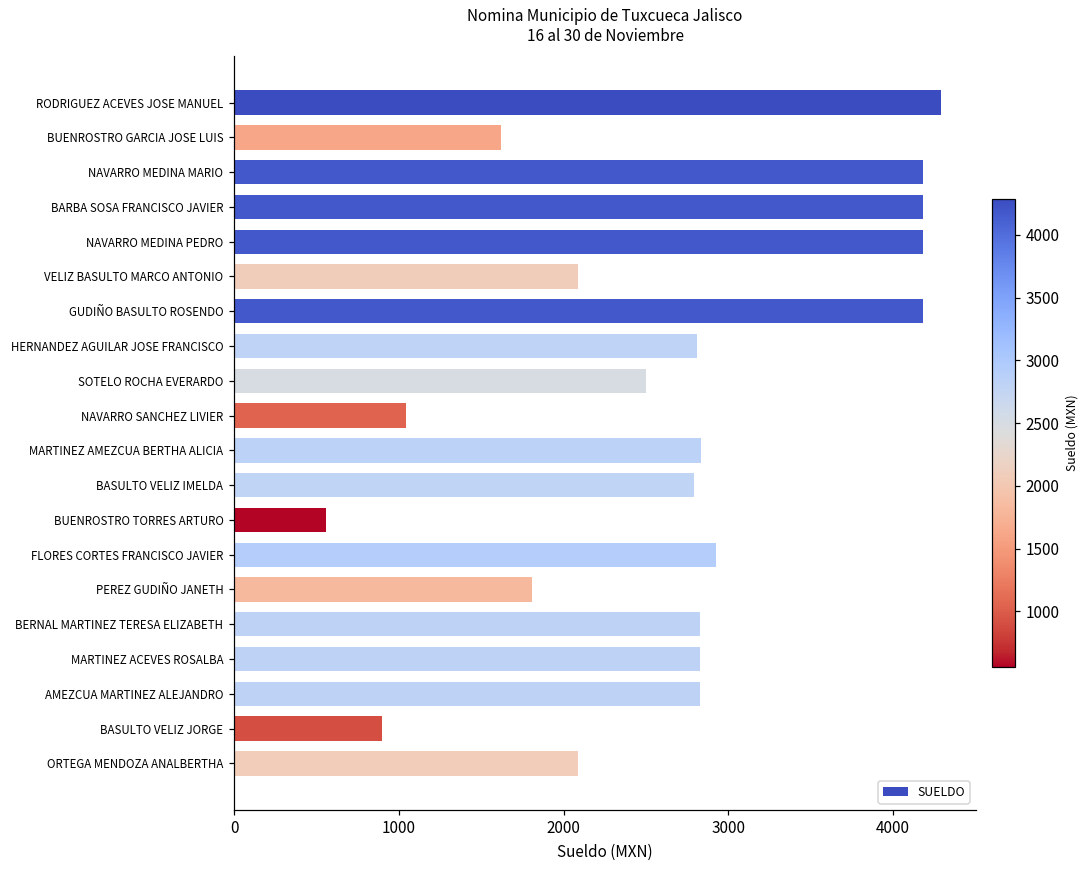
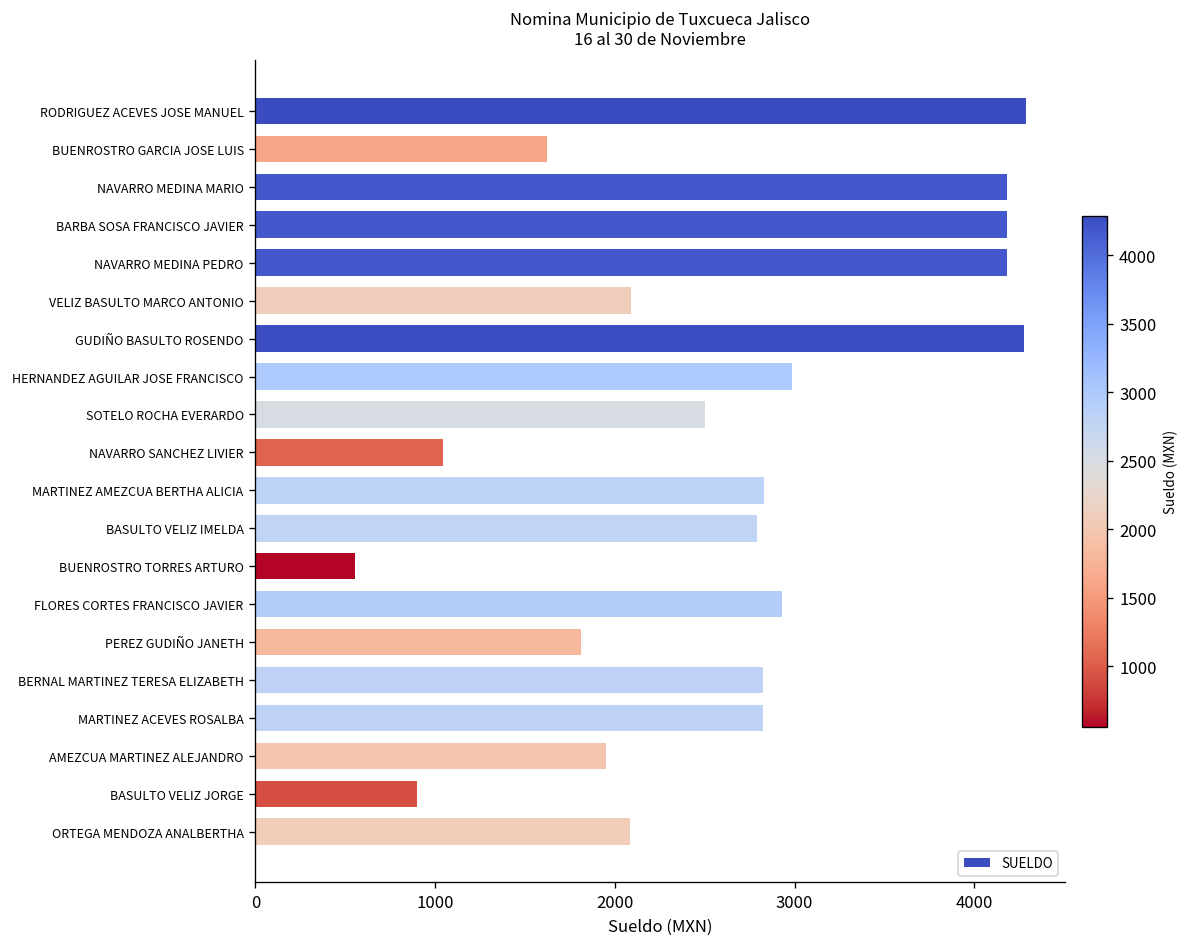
GUDIÑO BASULTO ROSENDO: 4180 -> 4270
HERNANDEZ AGUILAR JOSE FRANCISCO: 2810 -> 2990
AMEZCUA MARTINEZ ALEJANDRO: 2830 -> 1950
